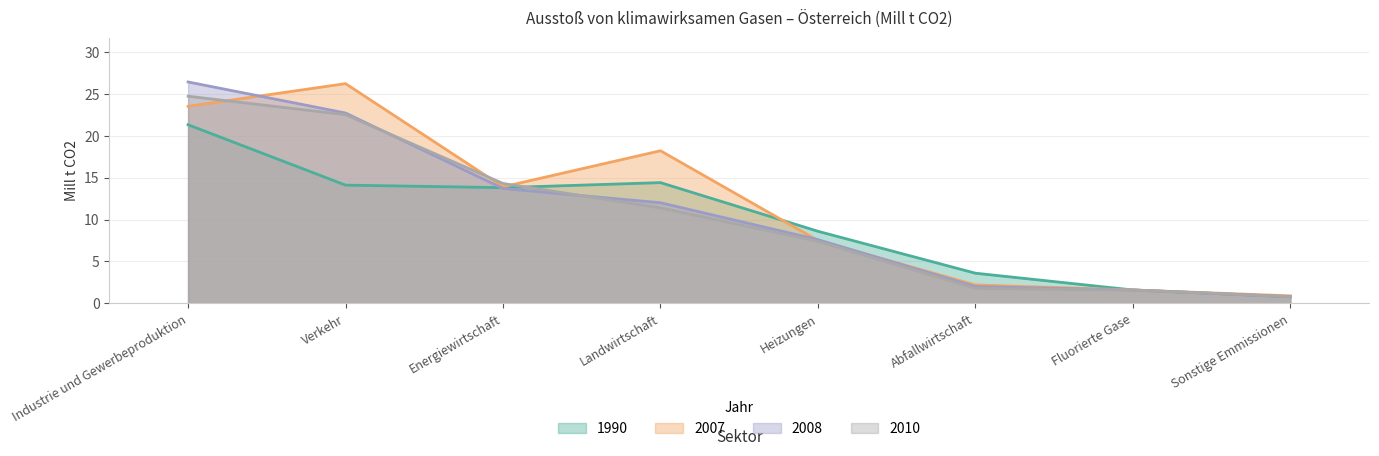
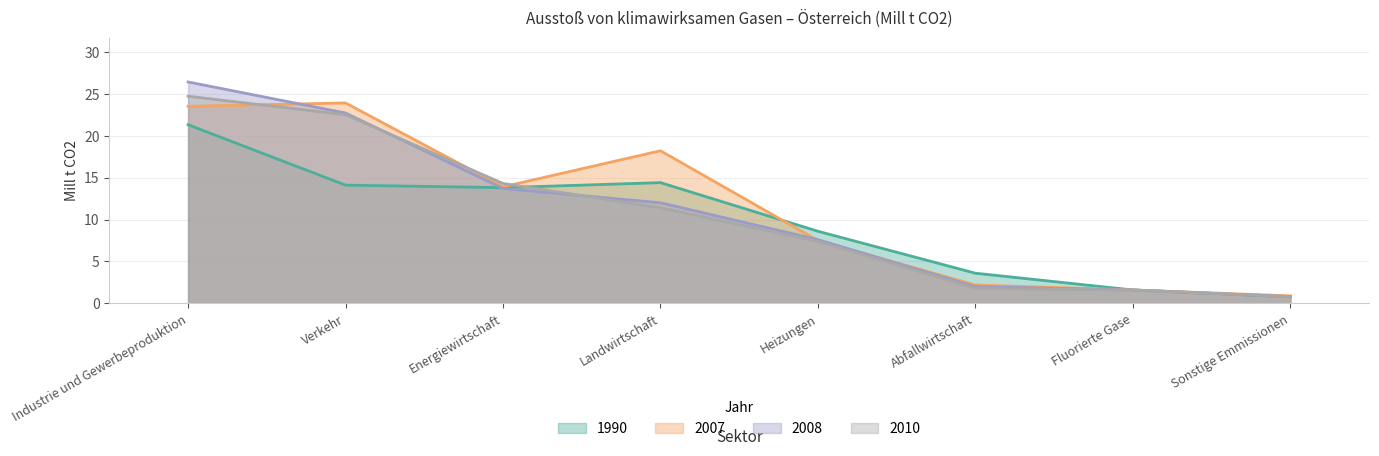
2007, Verkehr: 26 -> 24
